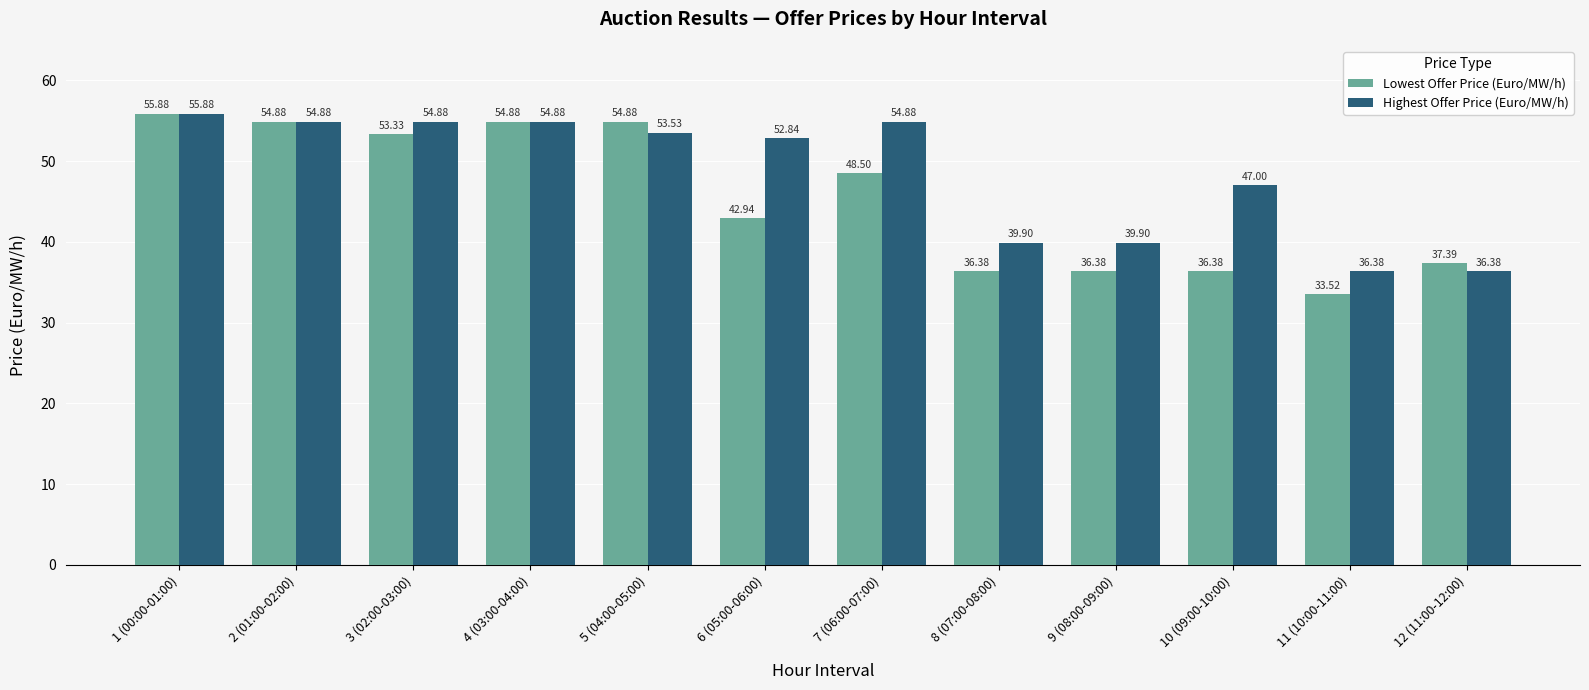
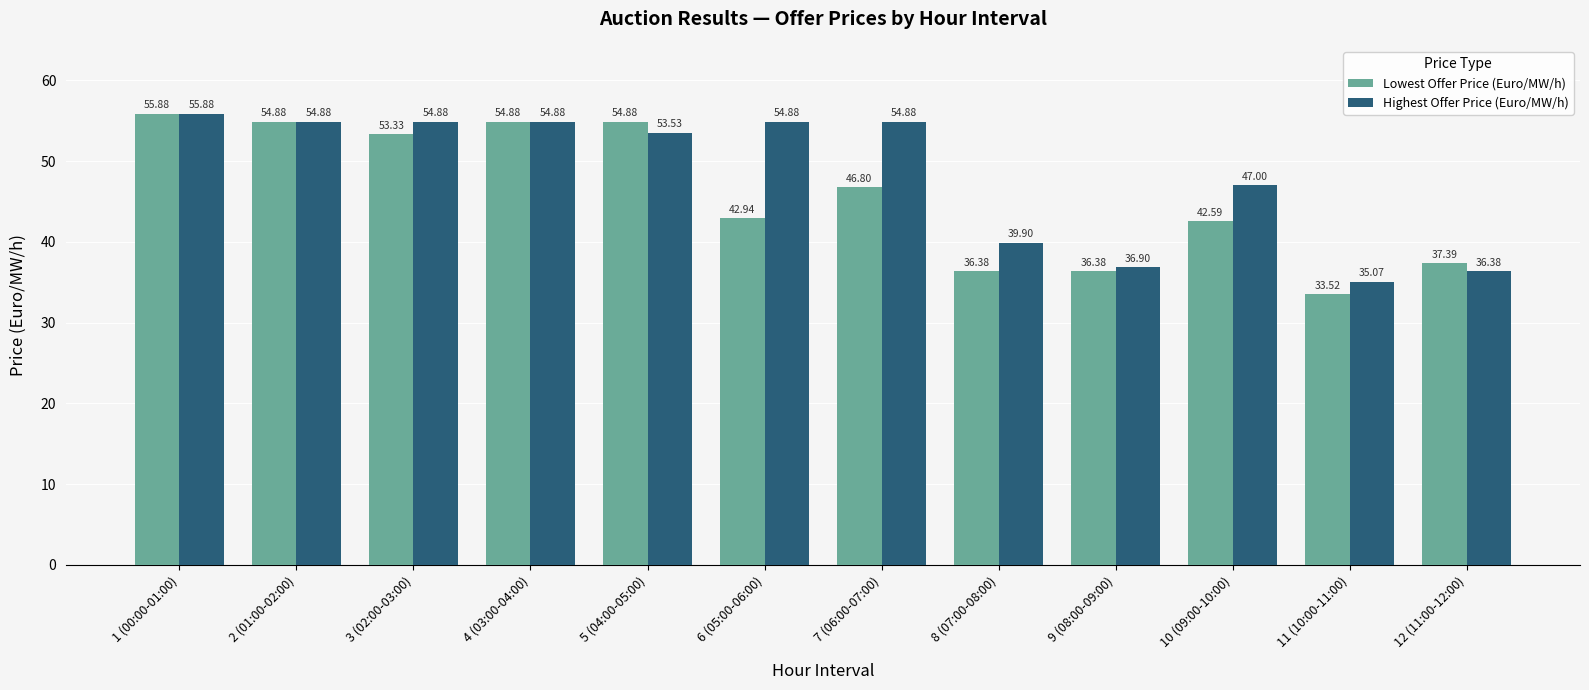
Highest Offer Price (Euro/MW/h), 6 (05:00-06:00): 52.84 -> 54.88
Lowest Offer Price (Euro/MW/h), 7 (06:00-07:00): 48.50 -> 46.80
Highest Offer Price (Euro/MW/h), 9 (08:00-09:00): 39.90 -> 36.90
Lowest Offer Price (Euro/MW/h), 10 (09:00-10:00): 36.38 -> 42.59
Highest Offer Price (Euro/MW/h), 11 (10:00-11:00): 36.38 -> 35.07
